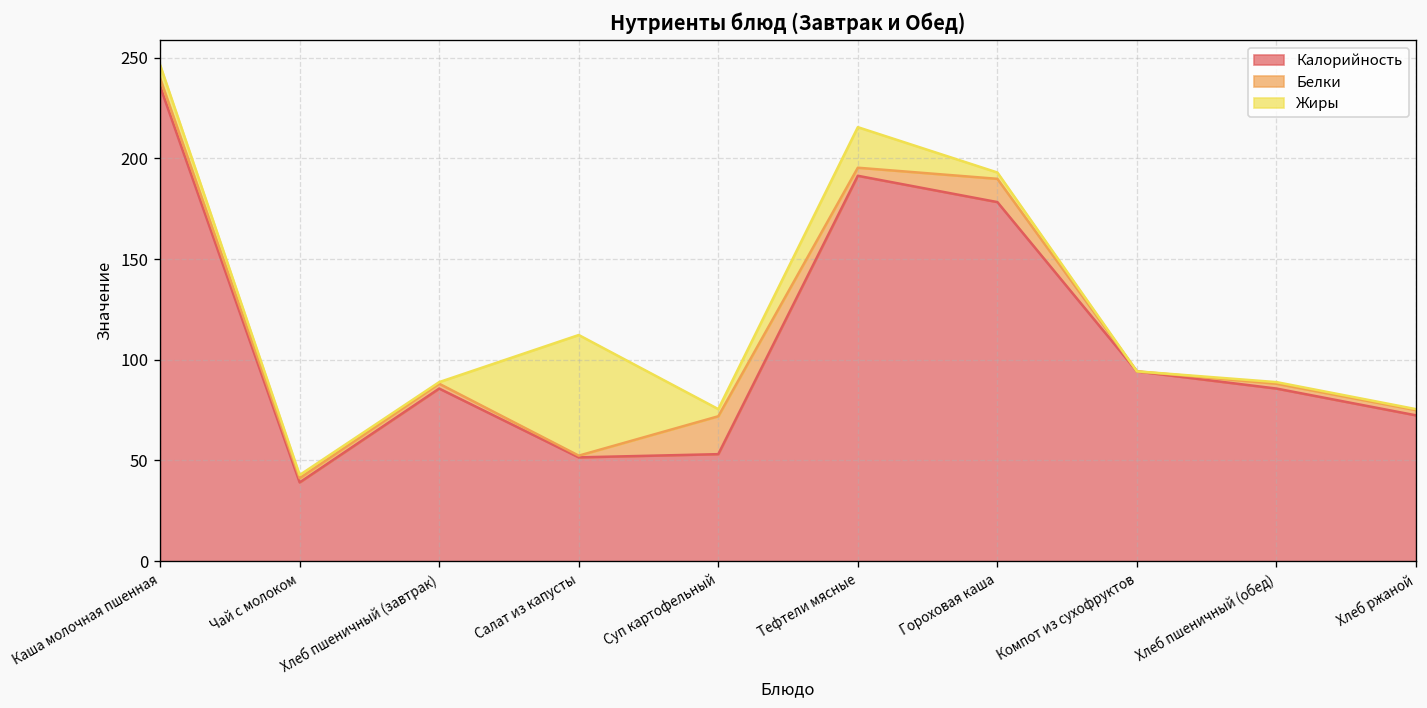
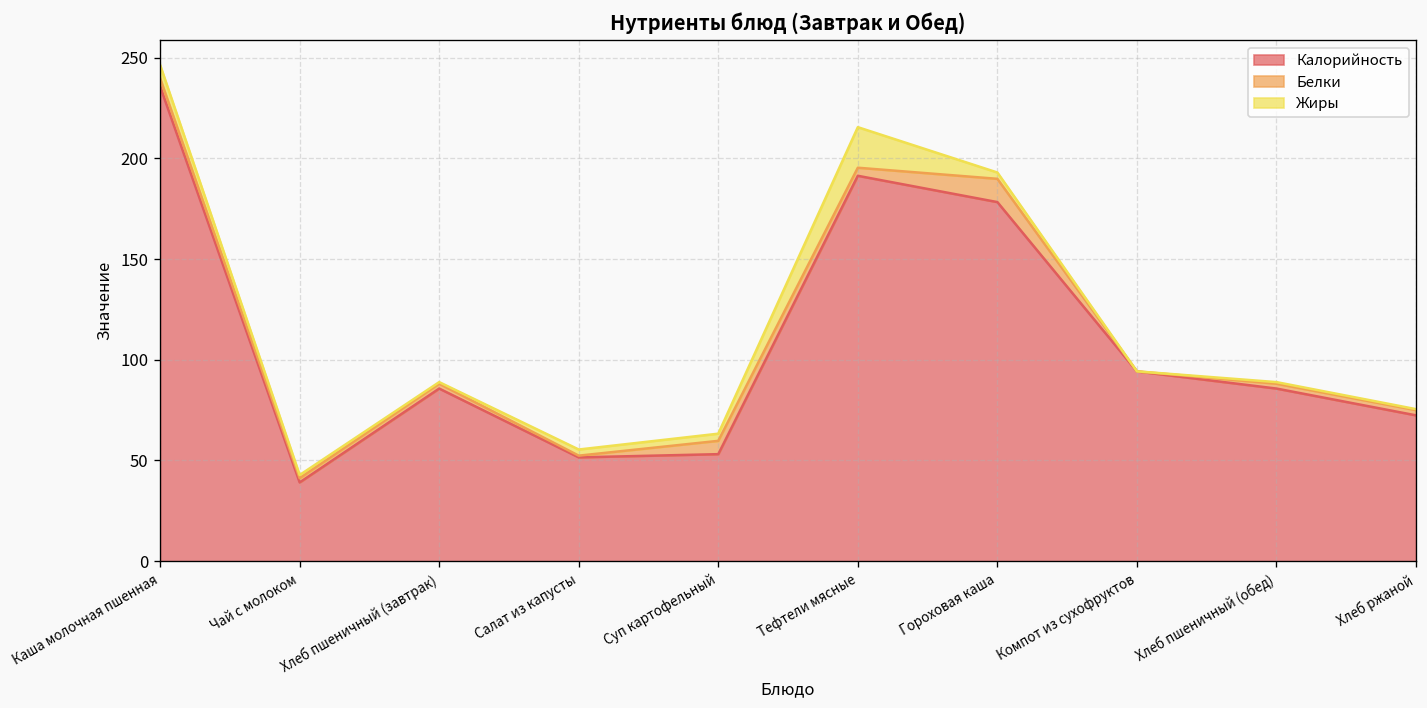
Жиры, Салат из капусты: 60 -> 3
Белки, Суп картофельный: 19 -> 7
